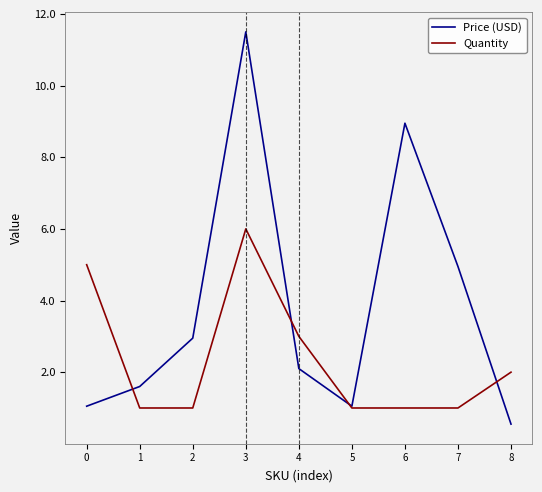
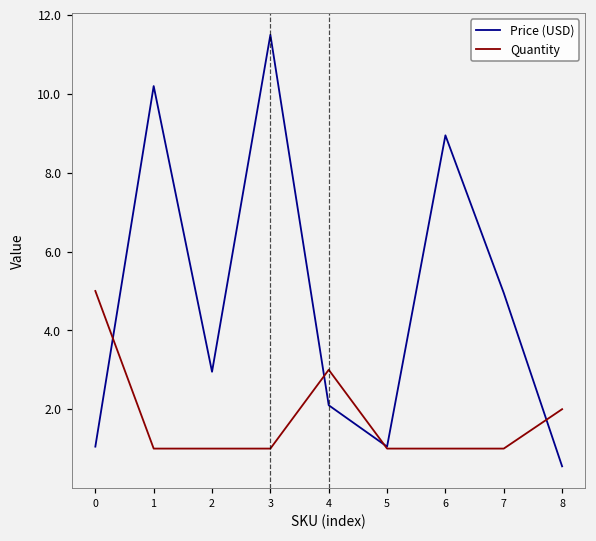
Price (USD), 1: 1.6 -> 10.2
Quantity, 3: 6 -> 1
